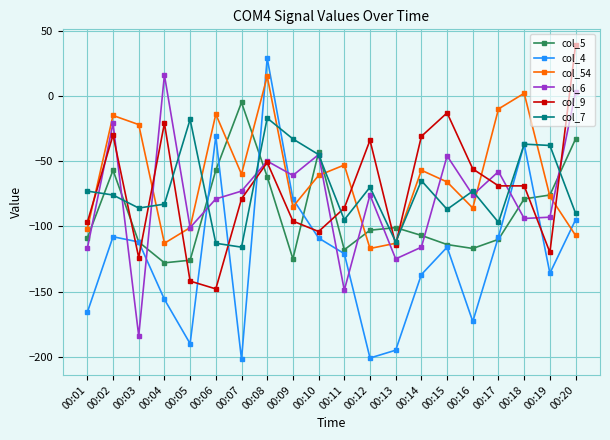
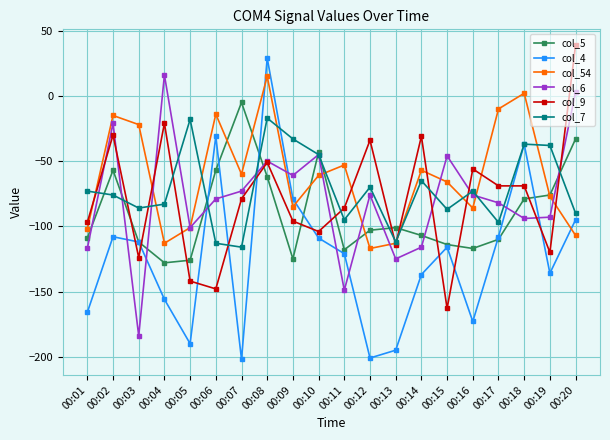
col_9, 00:15: -13 -> -163
col_6, 00:17: -58 -> -82
